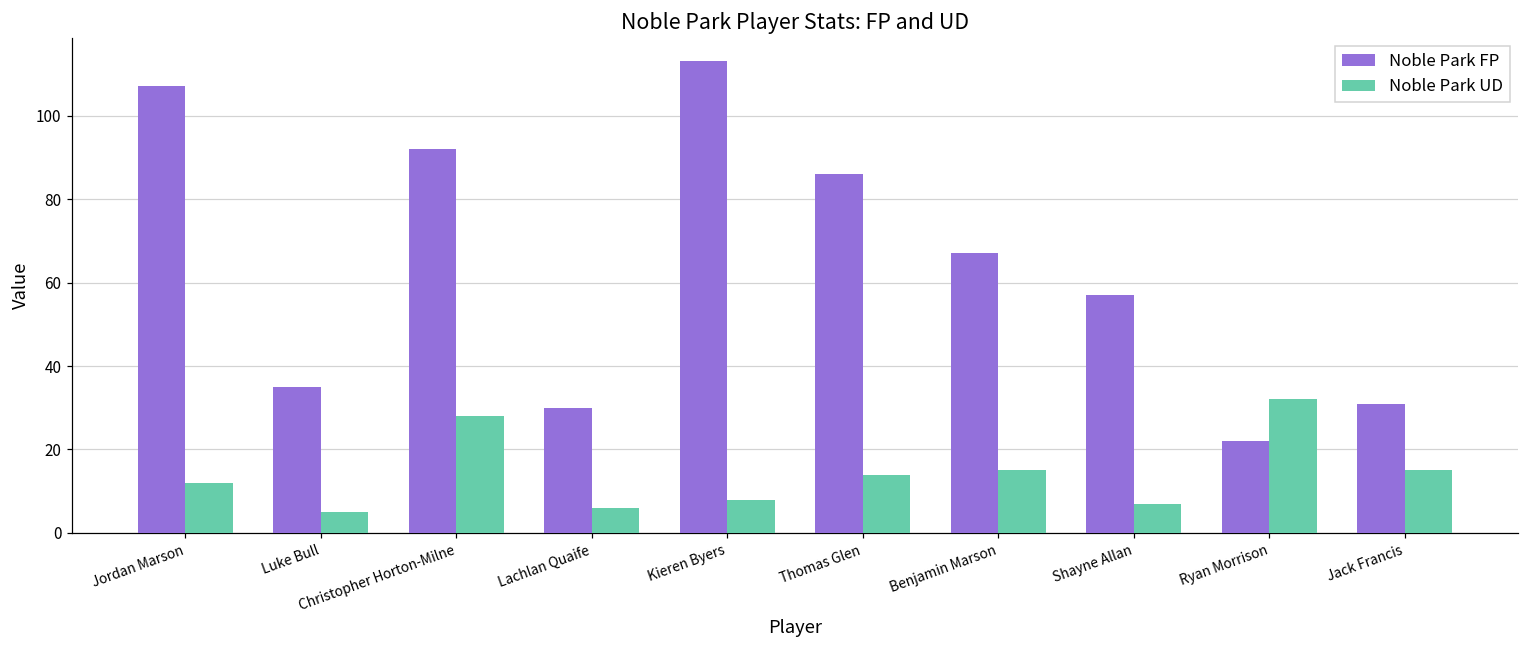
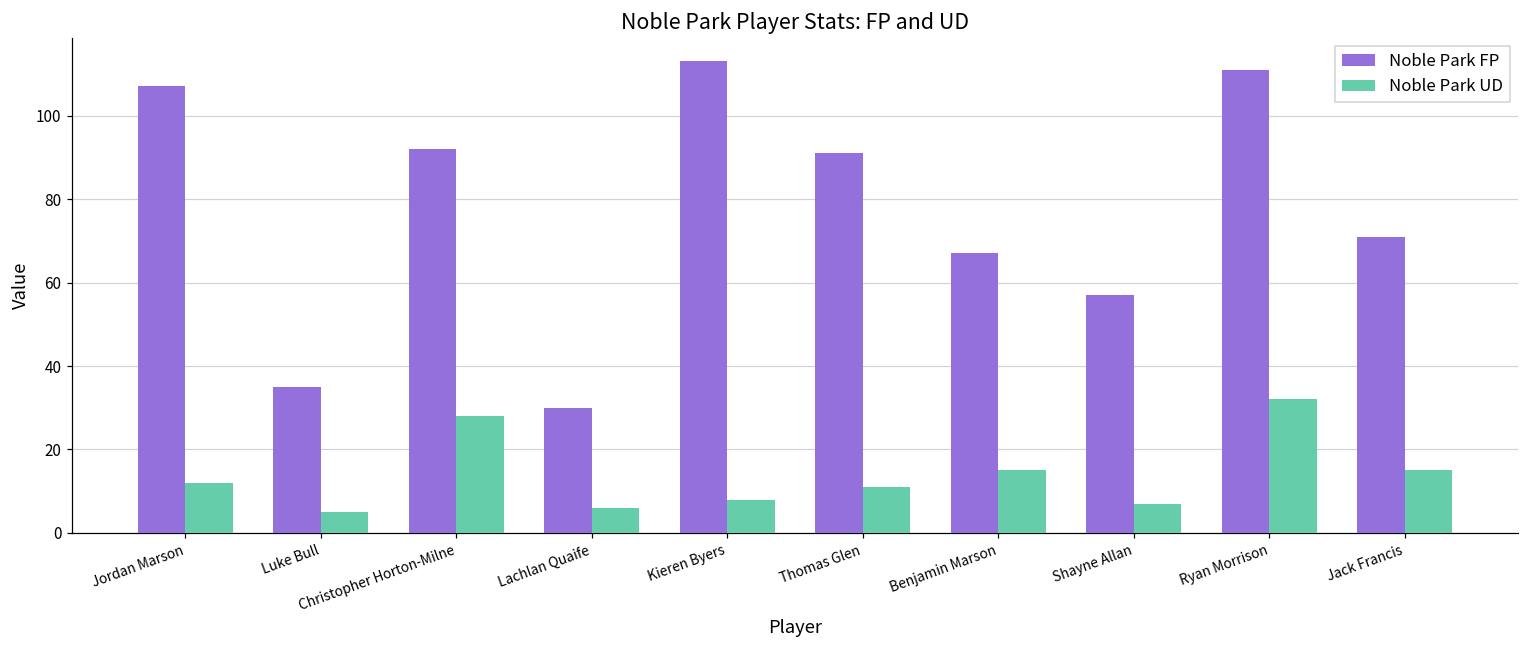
Noble Park FP, Thomas Glen: 86 -> 91
Noble Park UD, Thomas Glen: 14 -> 11
Noble Park FP, Ryan Morrison: 22 -> 111
Noble Park FP, Jack Francis: 31 -> 71
